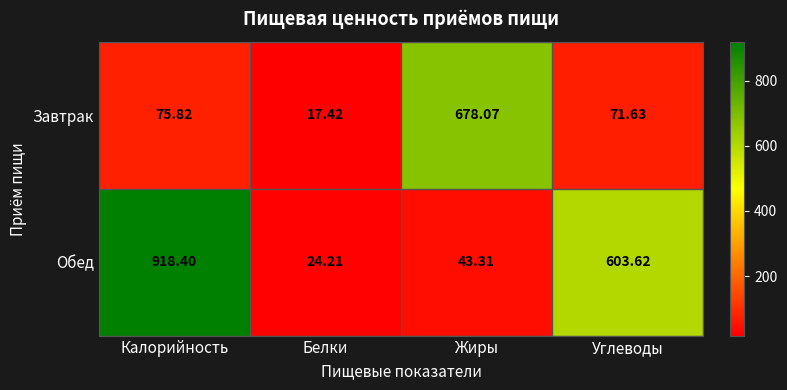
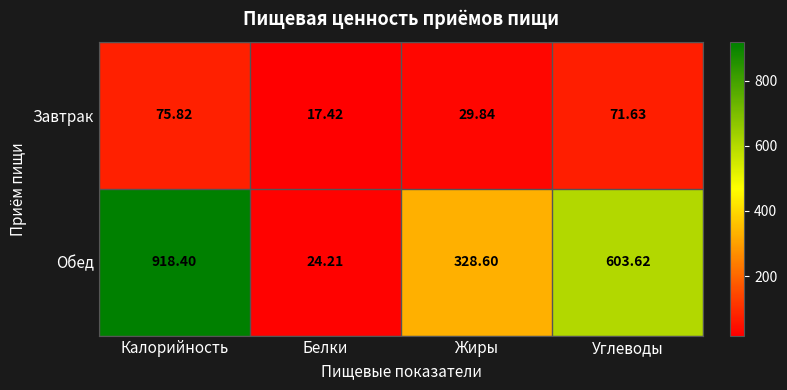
Завтрак, Жиры: 678.07 -> 29.84
Обед, Жиры: 43.31 -> 328.60
